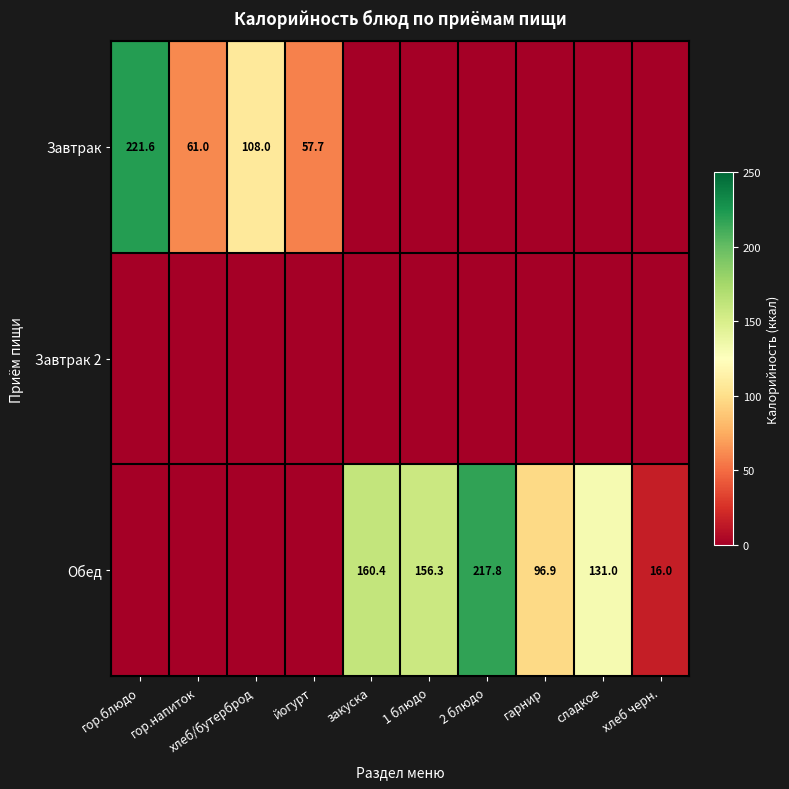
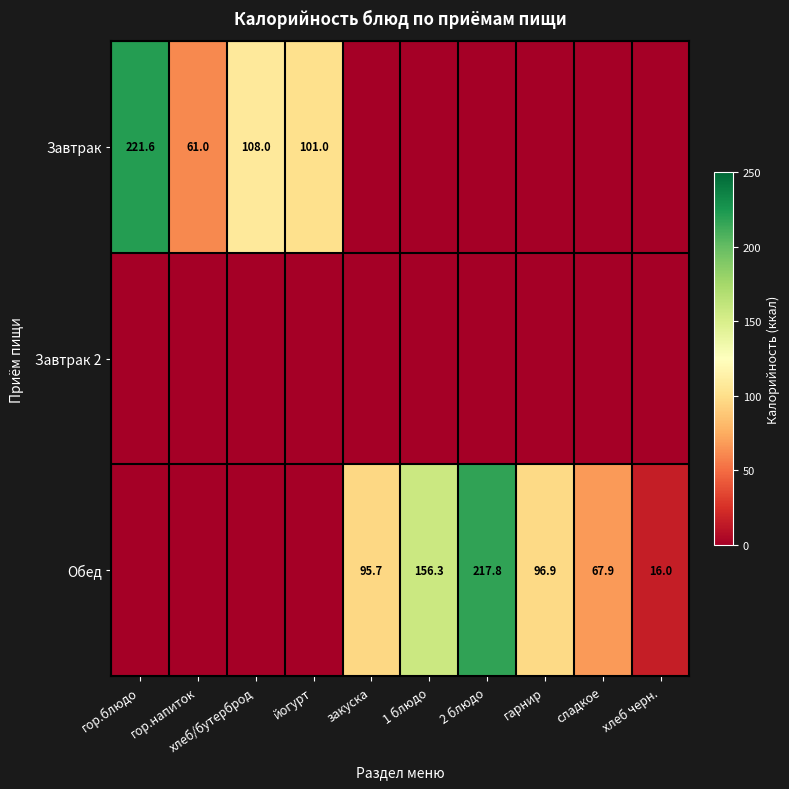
Завтрак, йогурт: 57.7 -> 101.0
Обед, закуска: 160.4 -> 95.7
Обед, сладкое: 131.0 -> 67.9
